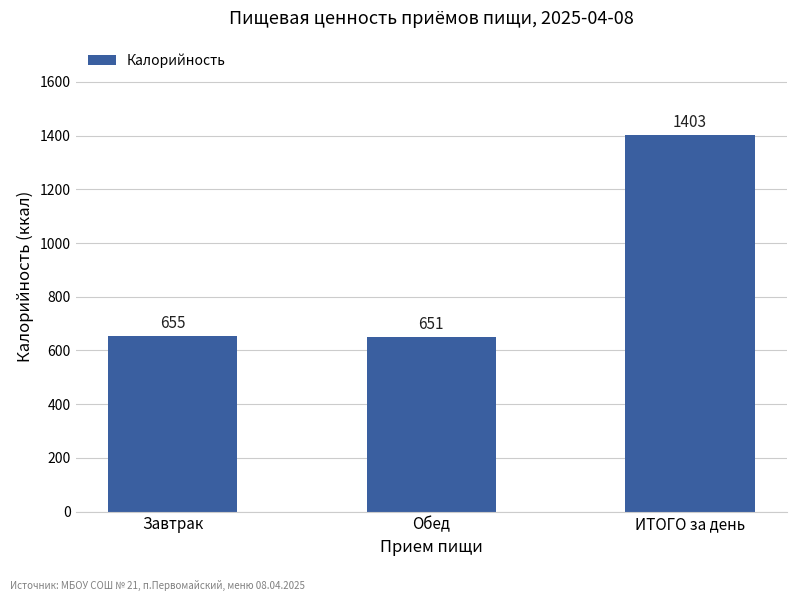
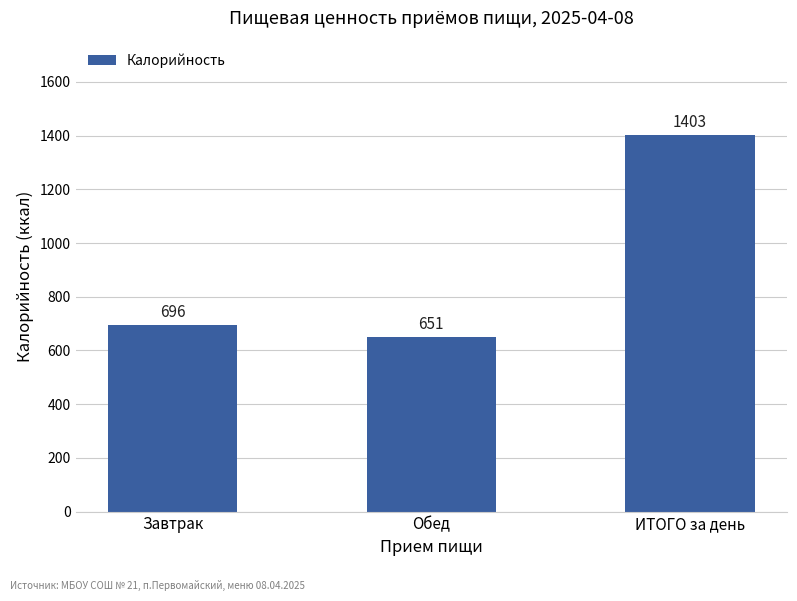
Завтрак: 655 -> 696
